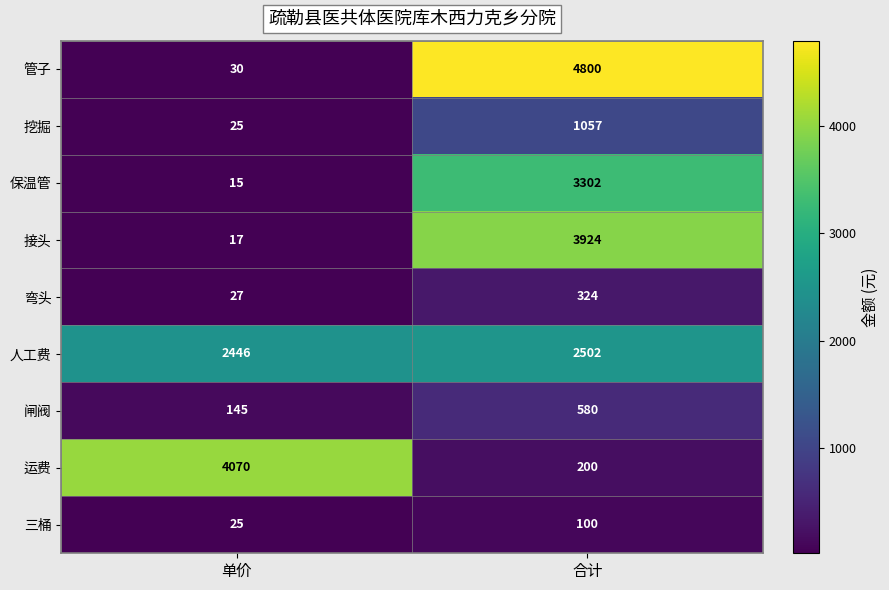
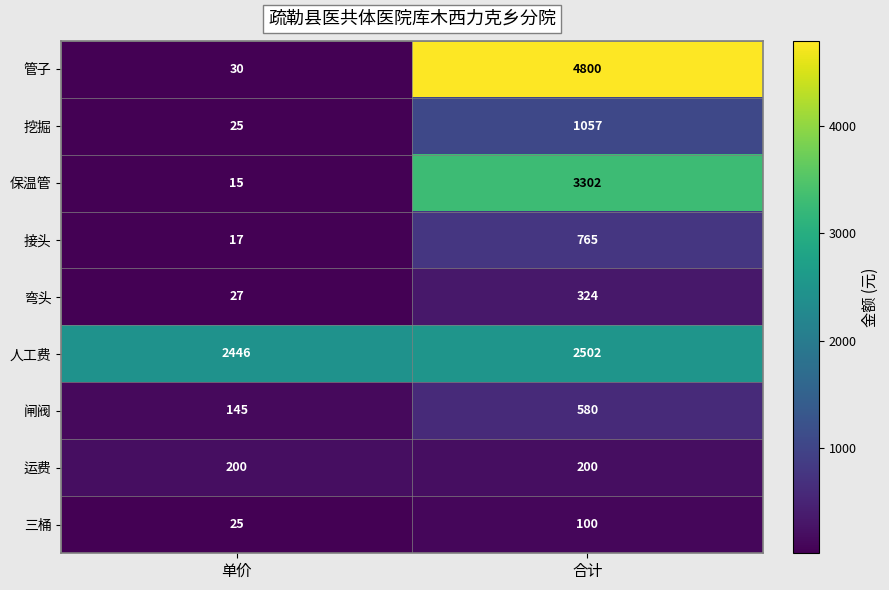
接头, 合计: 3924 -> 765
运费, 单价: 4070 -> 200
